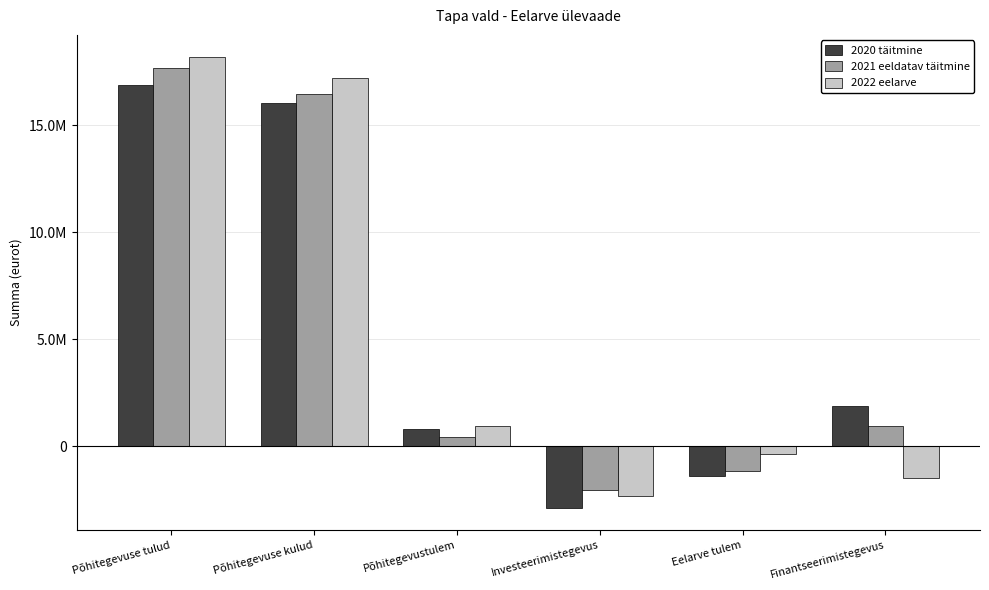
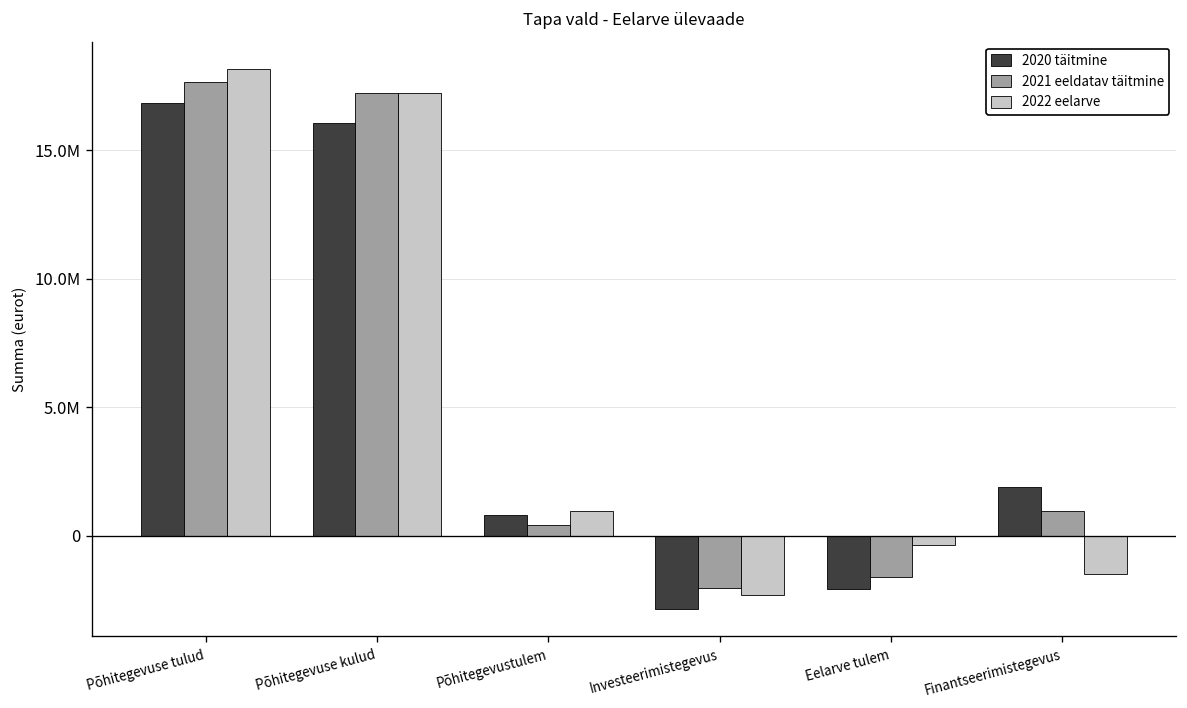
2021 eeldatav täitmine, Põhitegevuse kulud: 16400000 -> 17200000
2020 täitmine, Eelarve tulem: -1400000 -> -2100000
2021 eeldatav täitmine, Eelarve tulem: -1100000 -> -1600000
